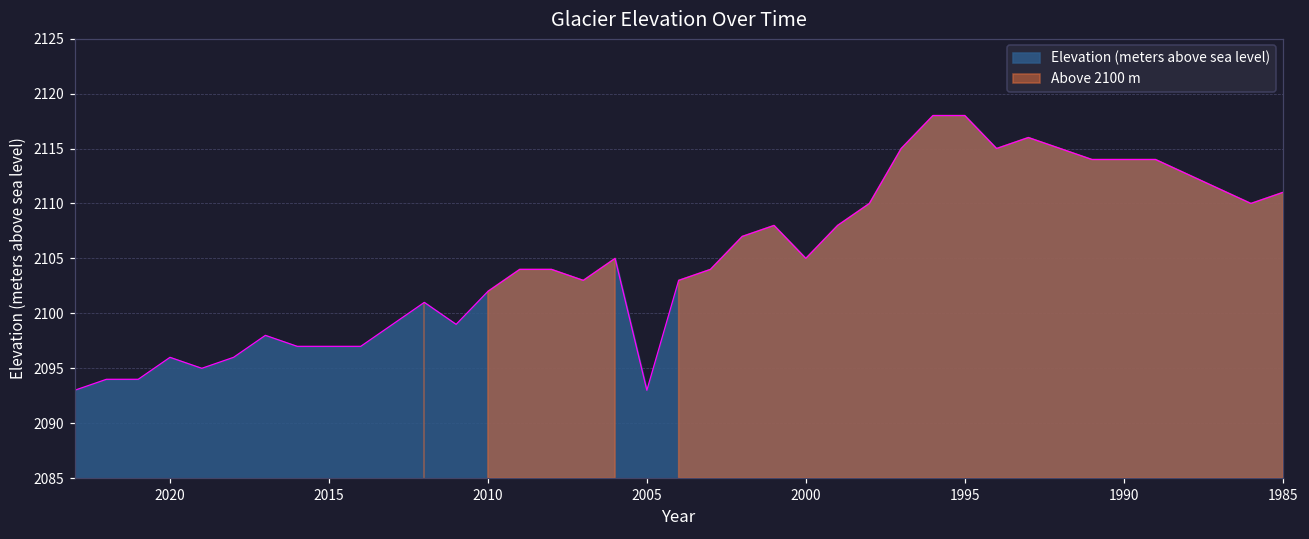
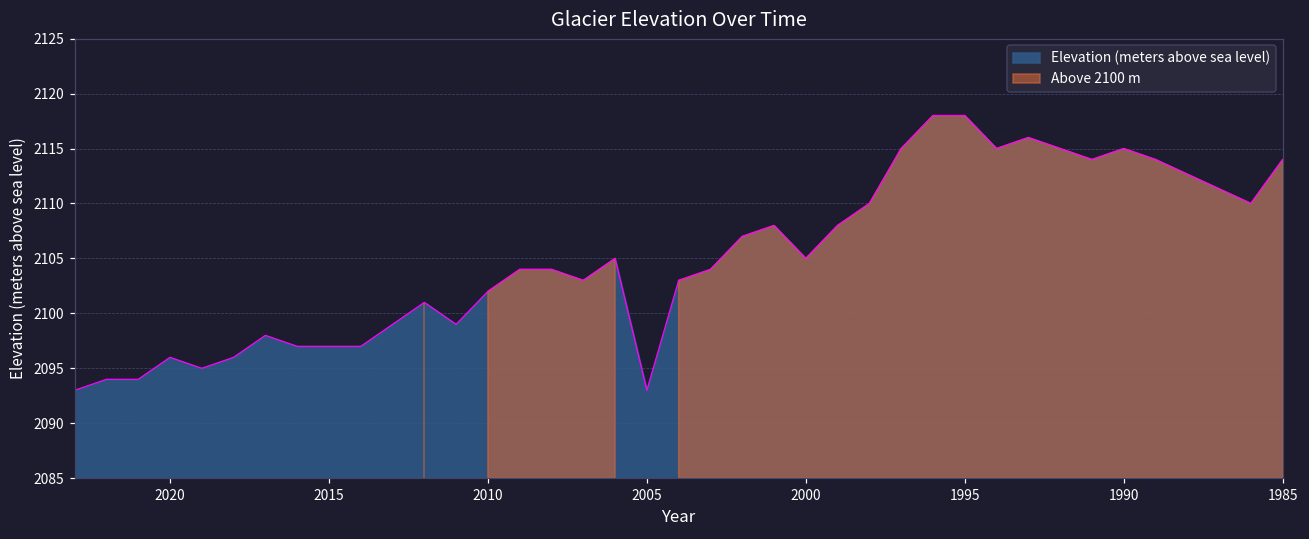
1990: 2114 -> 2115
1985: 2111 -> 2114
